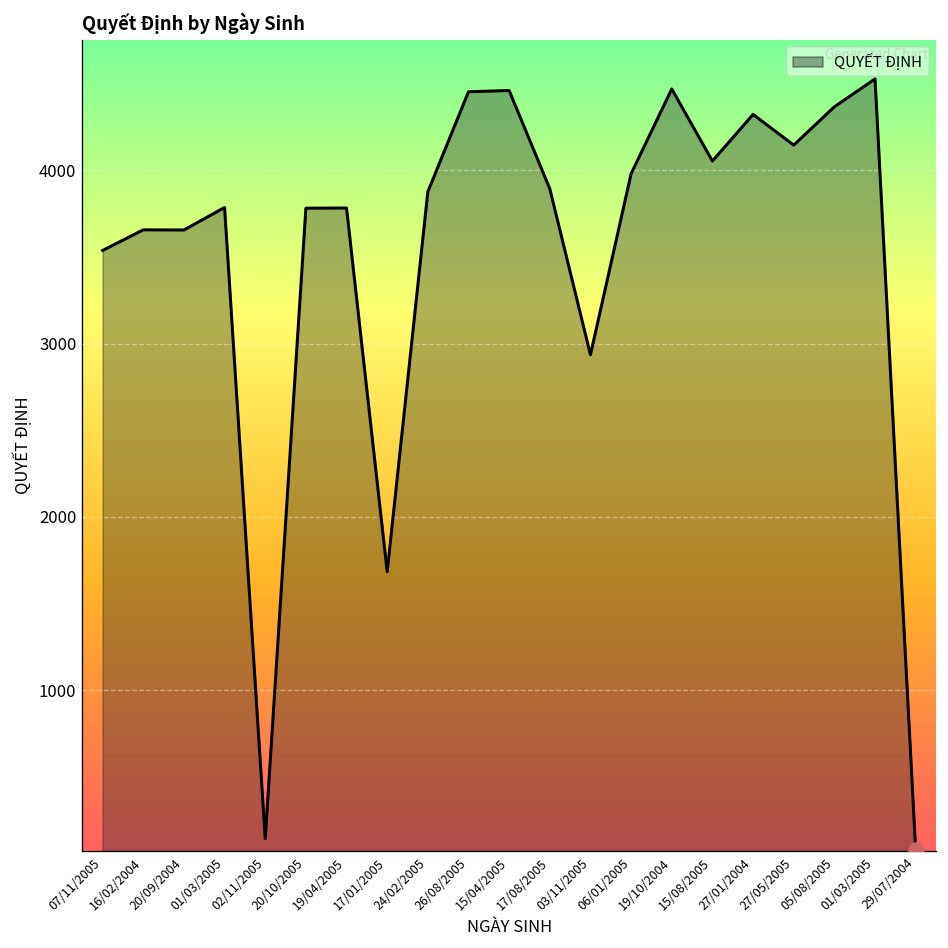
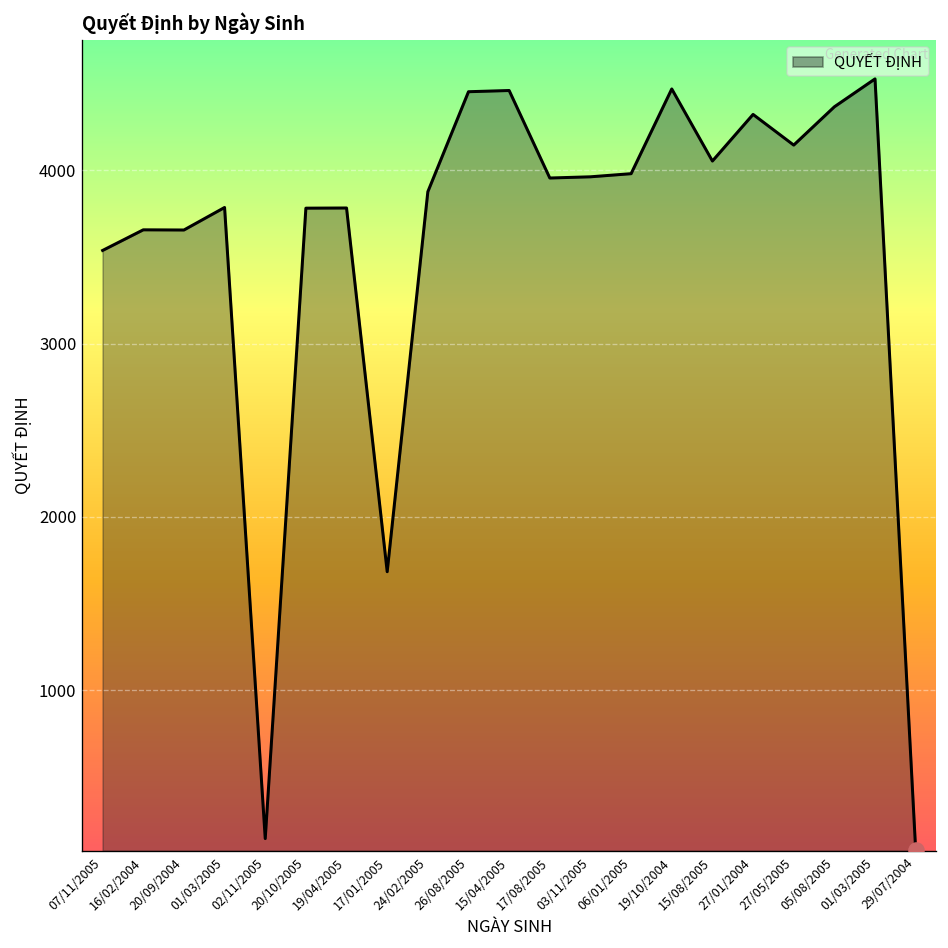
QUYẾT ĐỊNH, 17/08/2005: 3890 -> 3960
QUYẾT ĐỊNH, 03/11/2005: 2940 -> 3960
